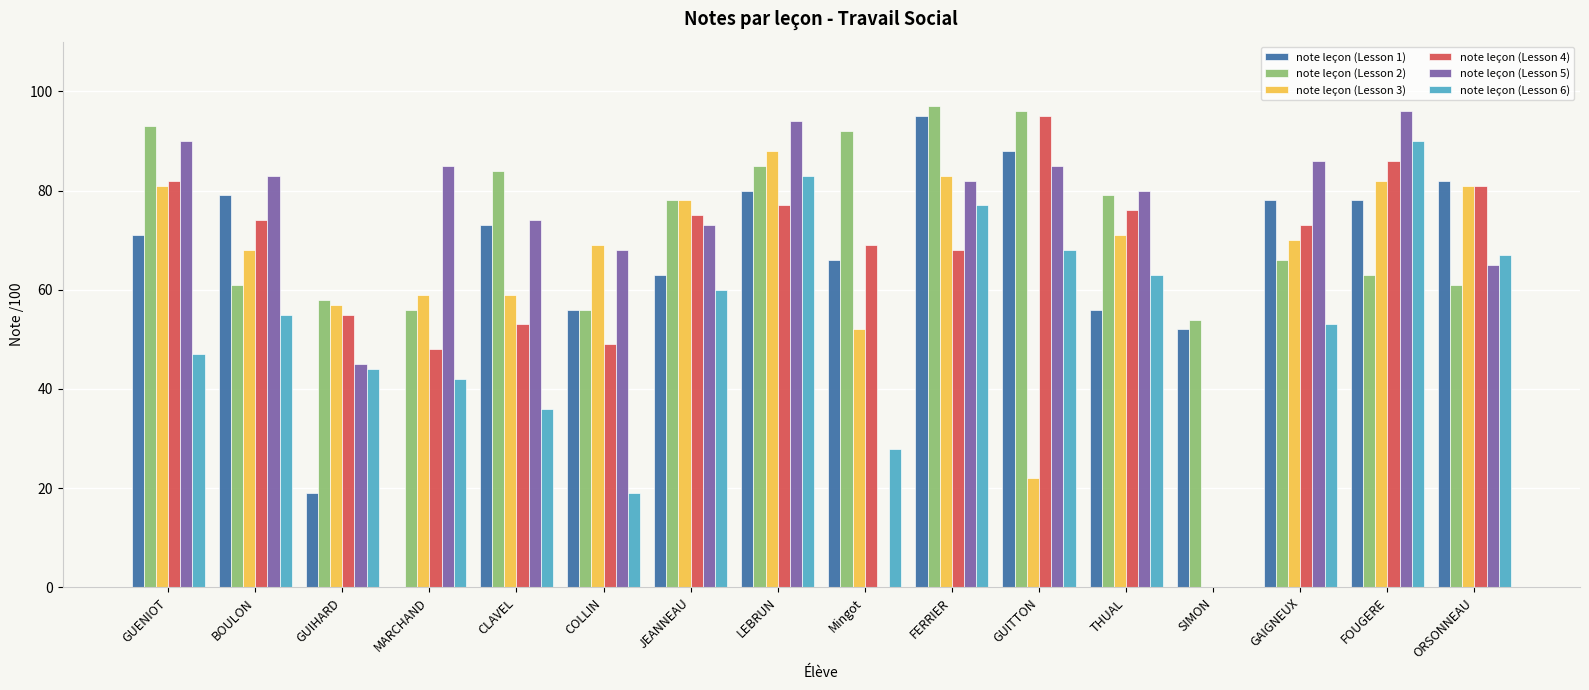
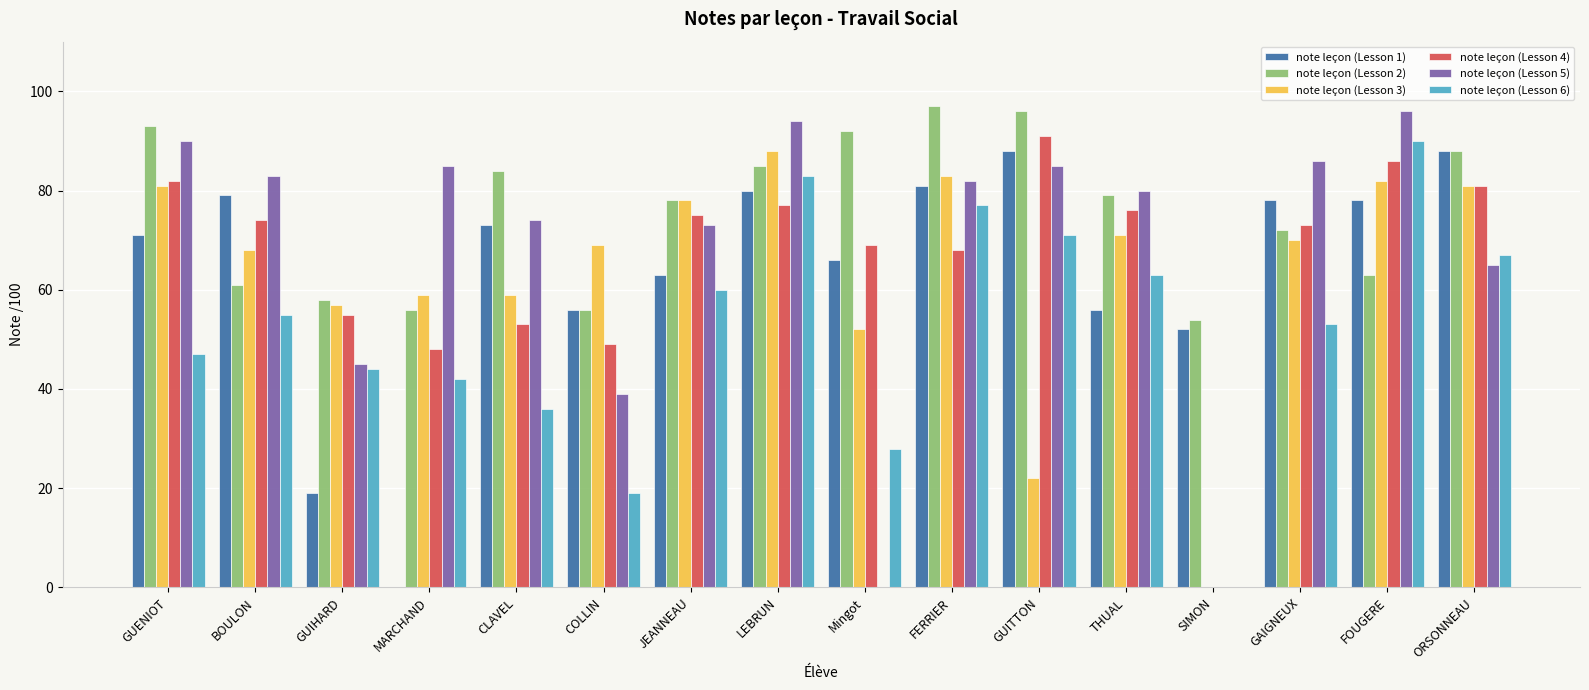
note leçon (Lesson 5), COLLIN: 68 -> 39
note leçon (Lesson 1), FERRIER: 95 -> 81
note leçon (Lesson 4), GUITTON: 95 -> 91
note leçon (Lesson 6), GUITTON: 68 -> 71
note leçon (Lesson 2), GAIGNEUX: 66 -> 72
note leçon (Lesson 1), ORSONNEAU: 82 -> 88
note leçon (Lesson 2), ORSONNEAU: 61 -> 88
